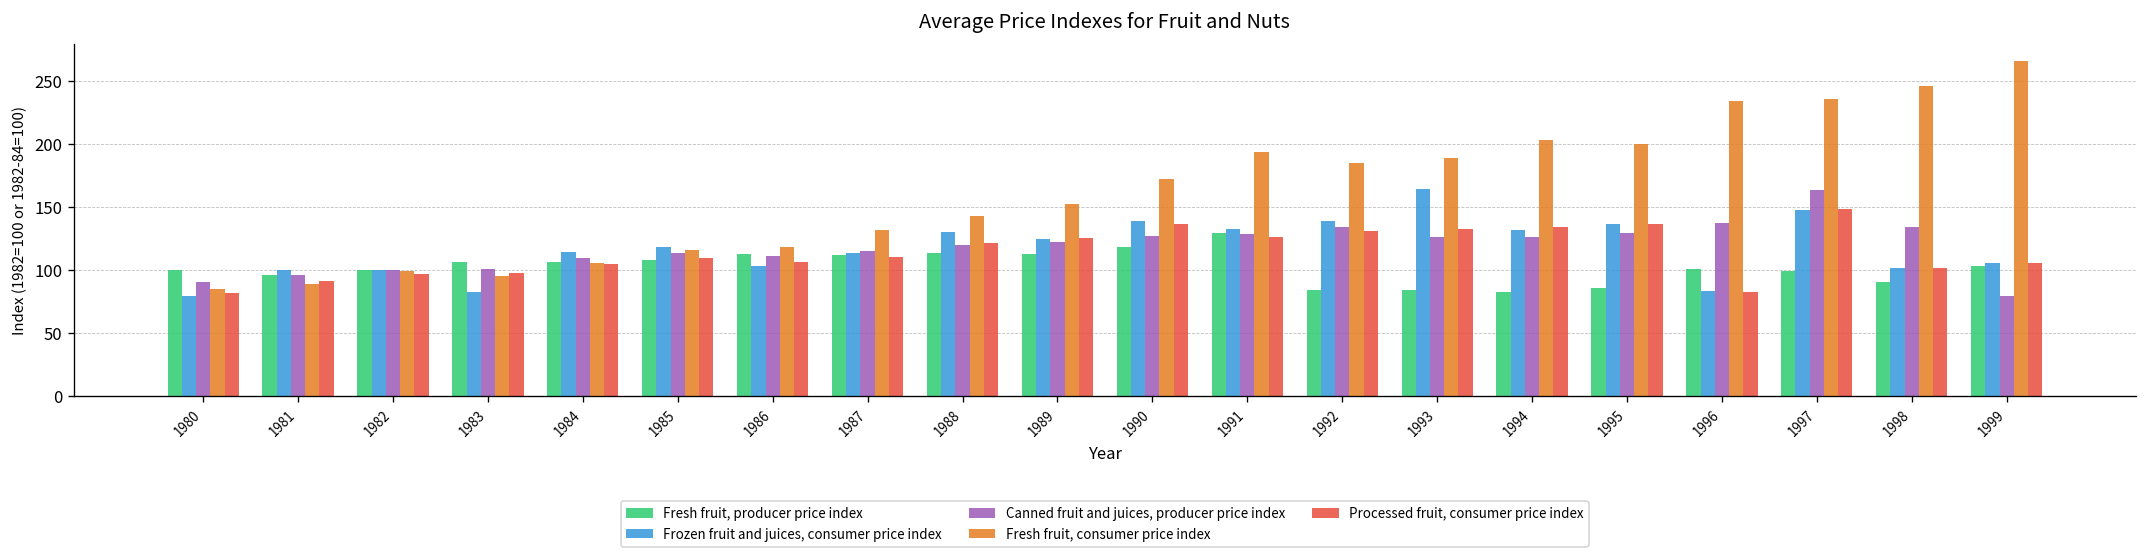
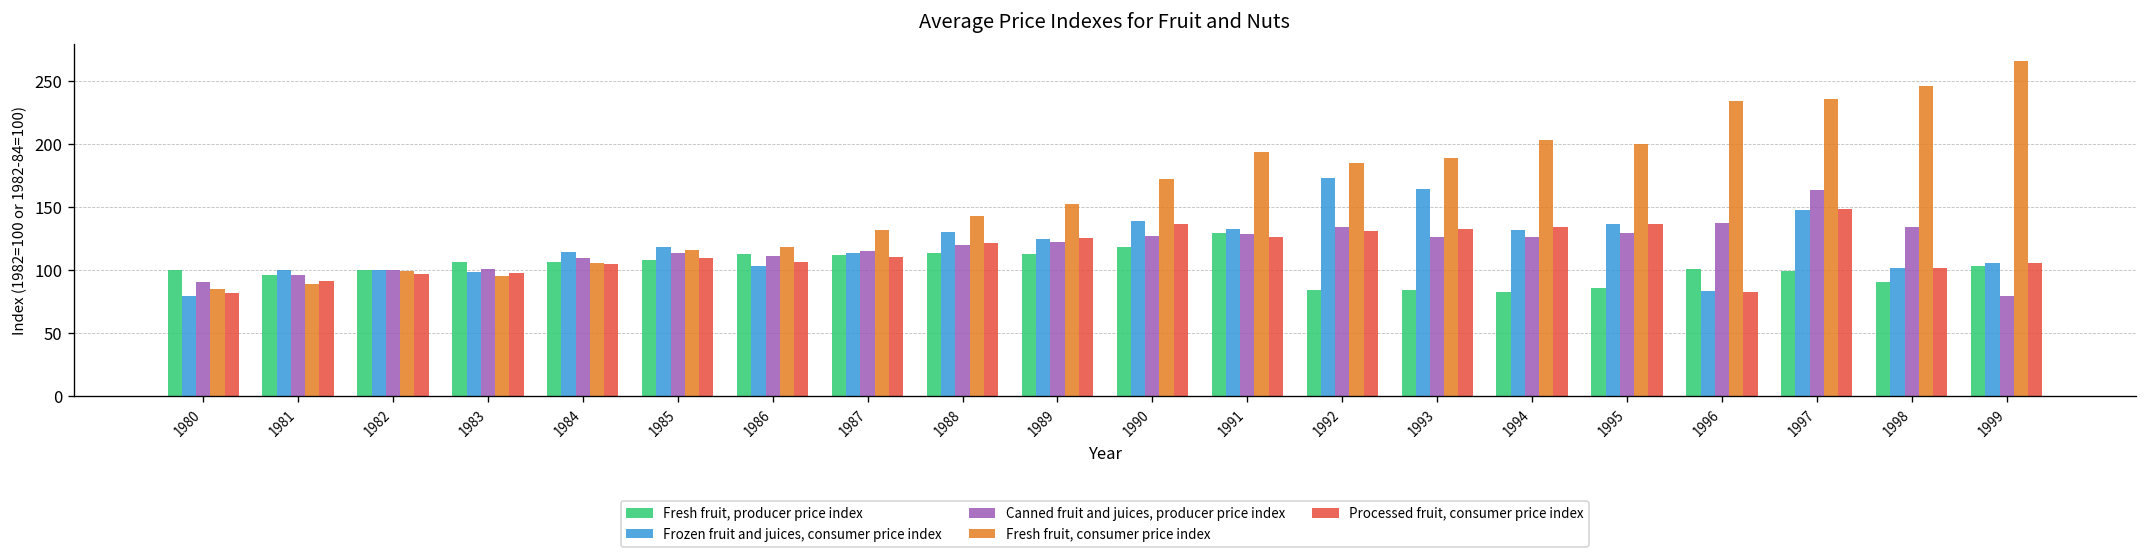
Frozen fruit and juices, consumer price index, 1983: 83 -> 99
Frozen fruit and juices, consumer price index, 1992: 139 -> 173
